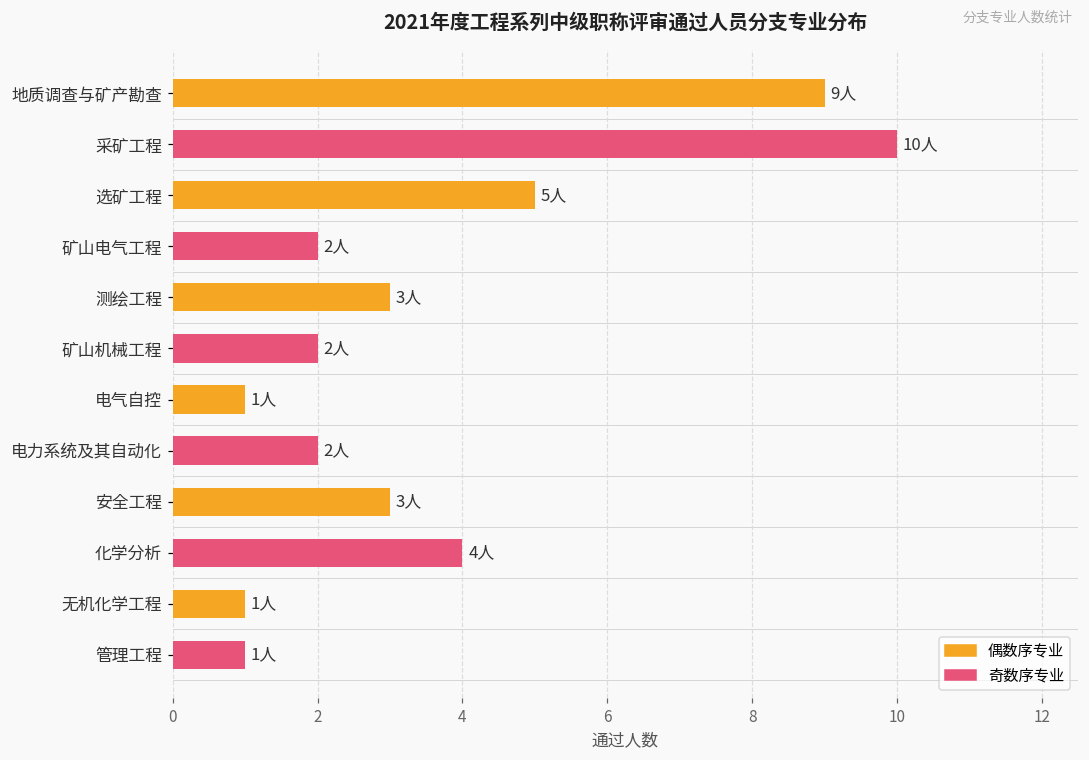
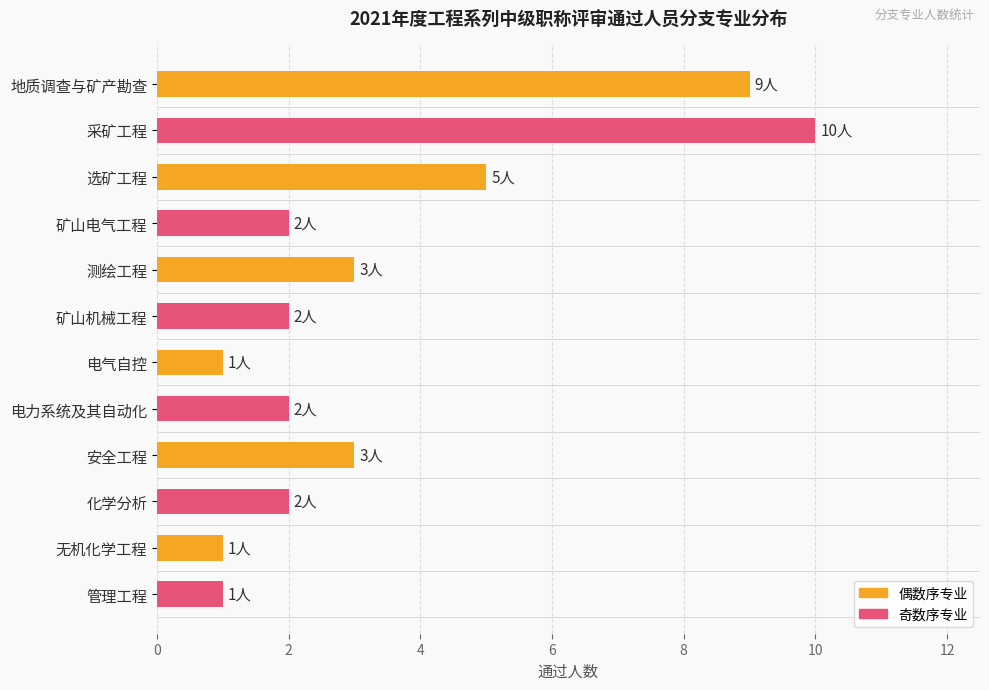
化学分析: 4人 -> 2人
